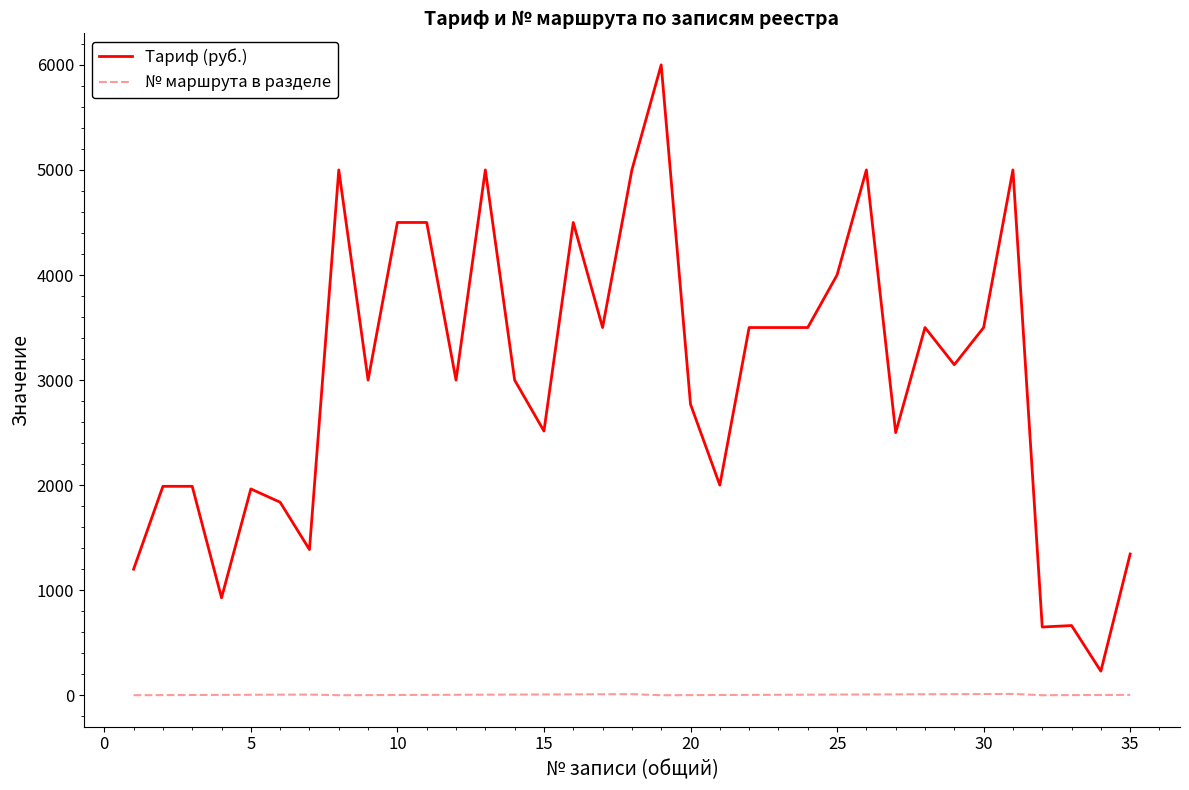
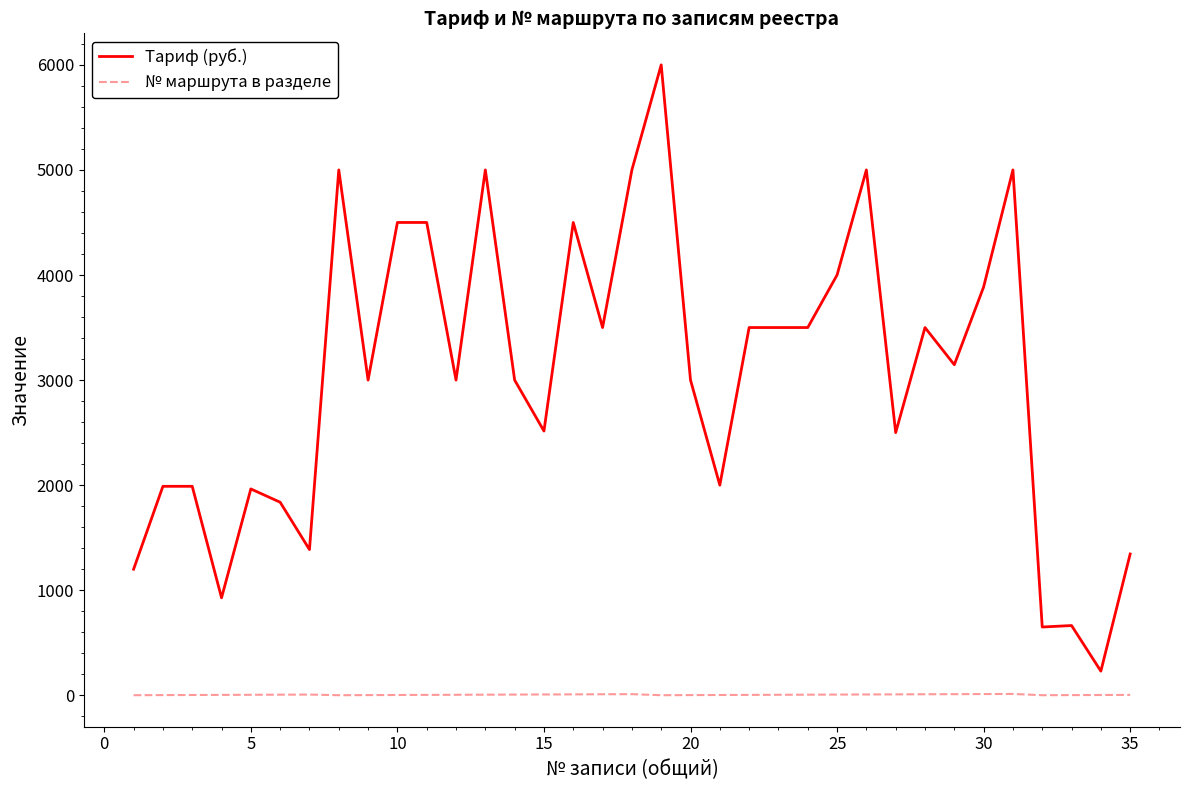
Тариф (руб.), 20: 2770 -> 3000
Тариф (руб.), 30: 3500 -> 3890
